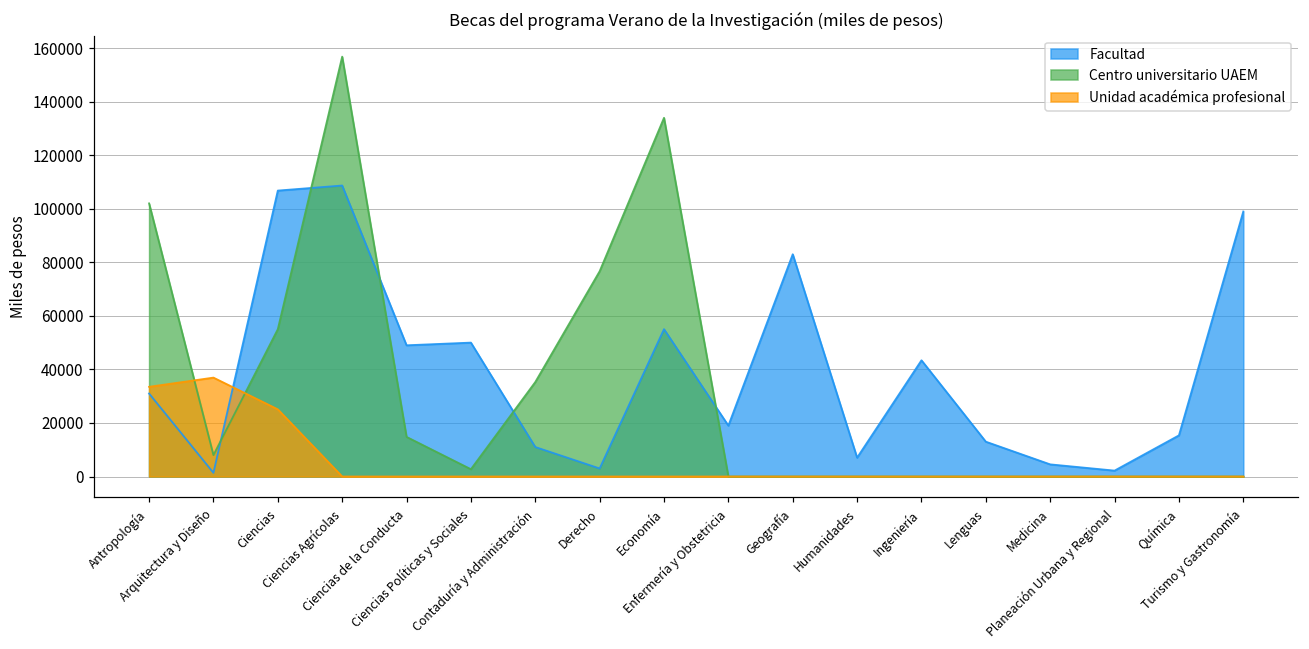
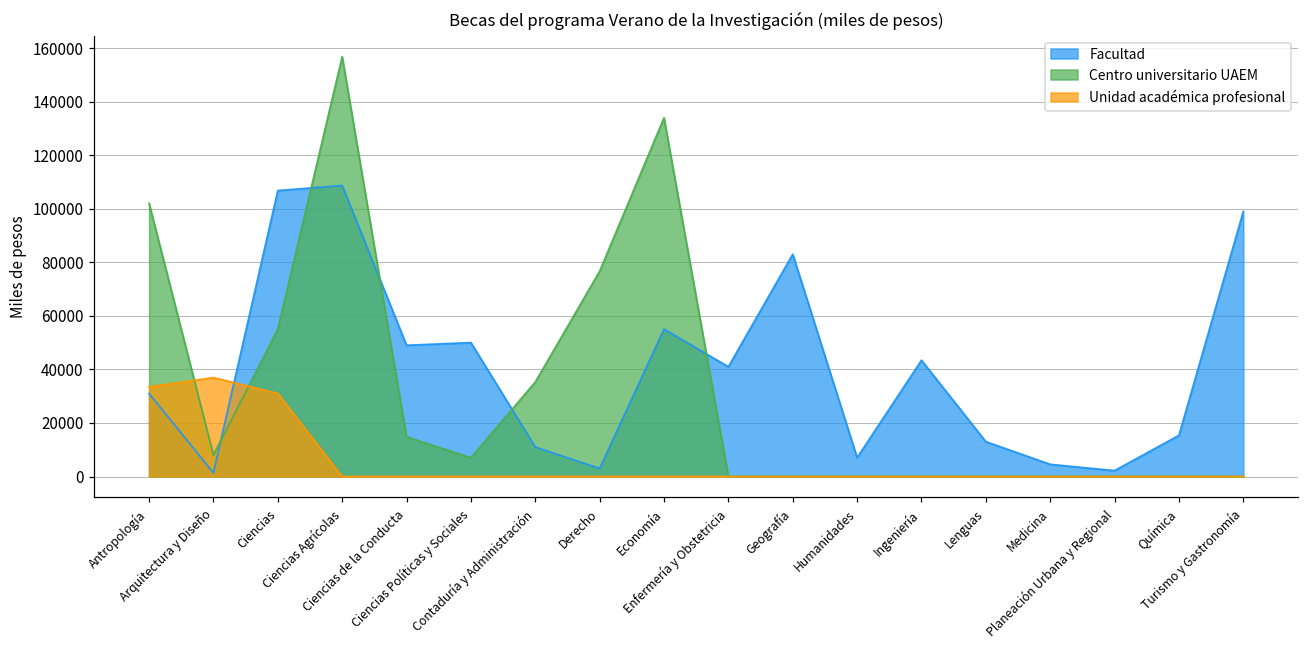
Unidad académica profesional, Ciencias: 25000 -> 31000
Centro universitario UAEM, Ciencias Políticas y Sociales: 3000 -> 7000
Facultad, Enfermería y Obstetricia: 19000 -> 41000
